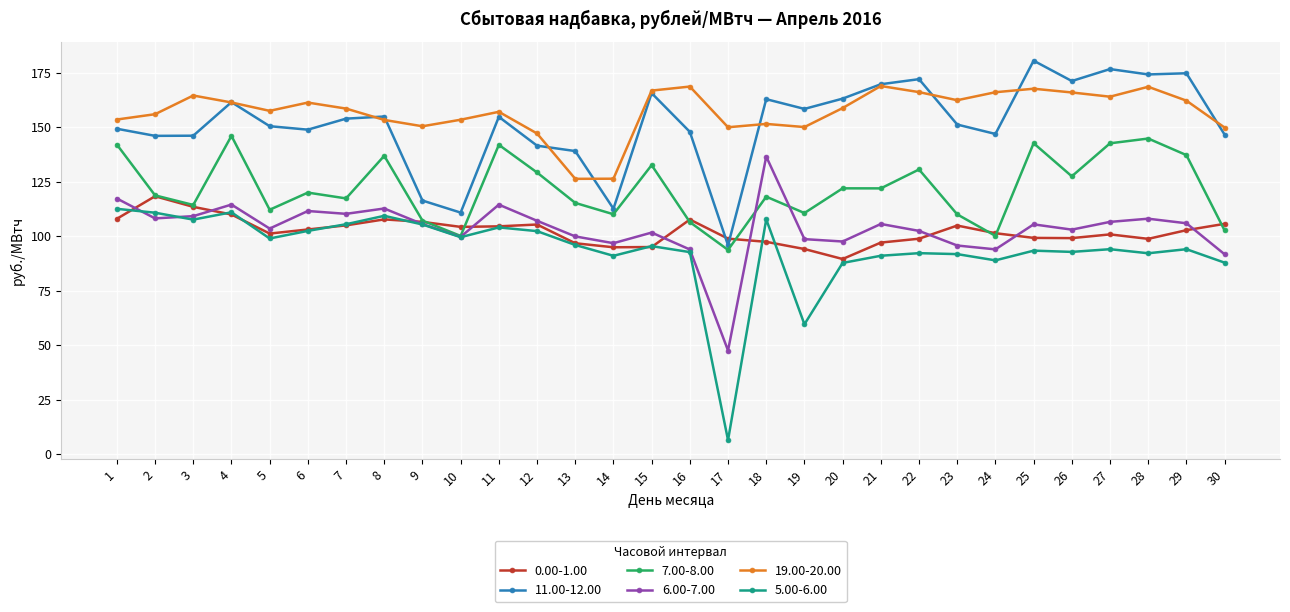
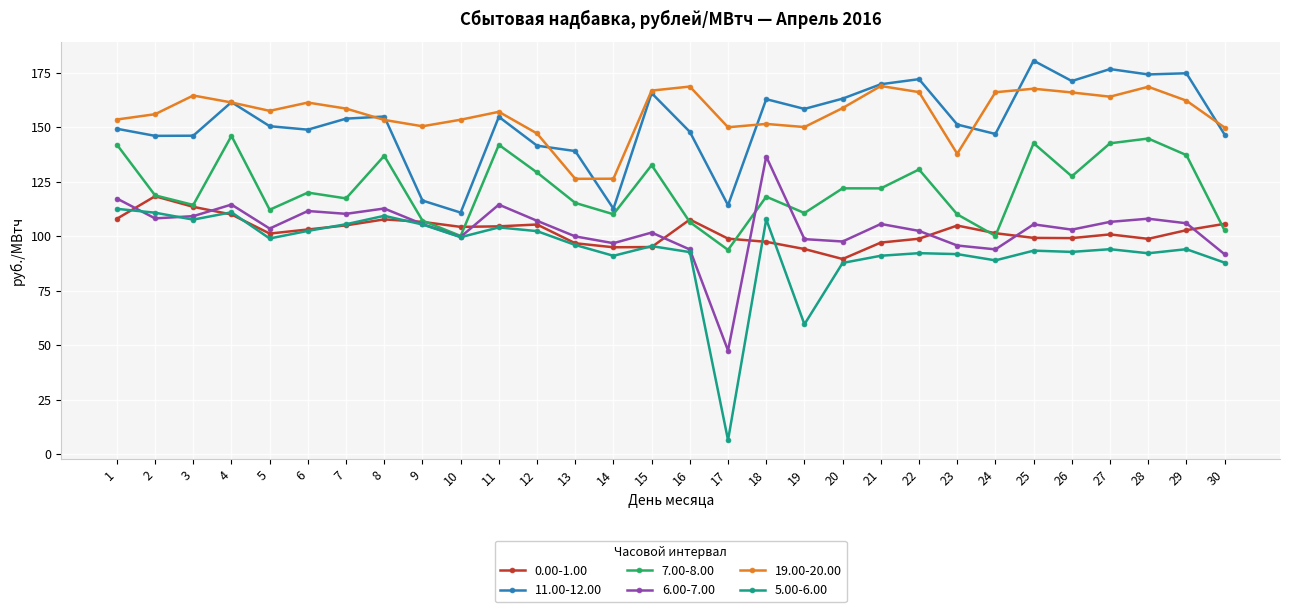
11.00-12.00, 17: 96 -> 114
19.00-20.00, 23: 162 -> 138
